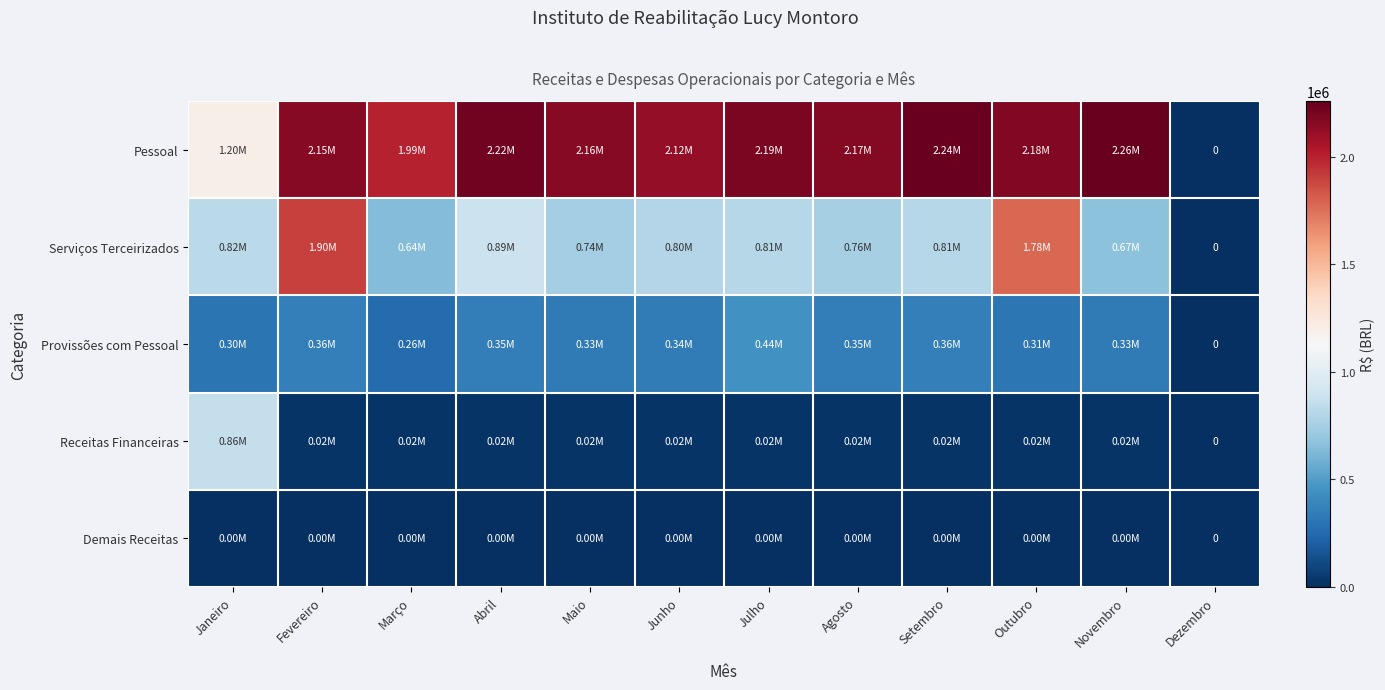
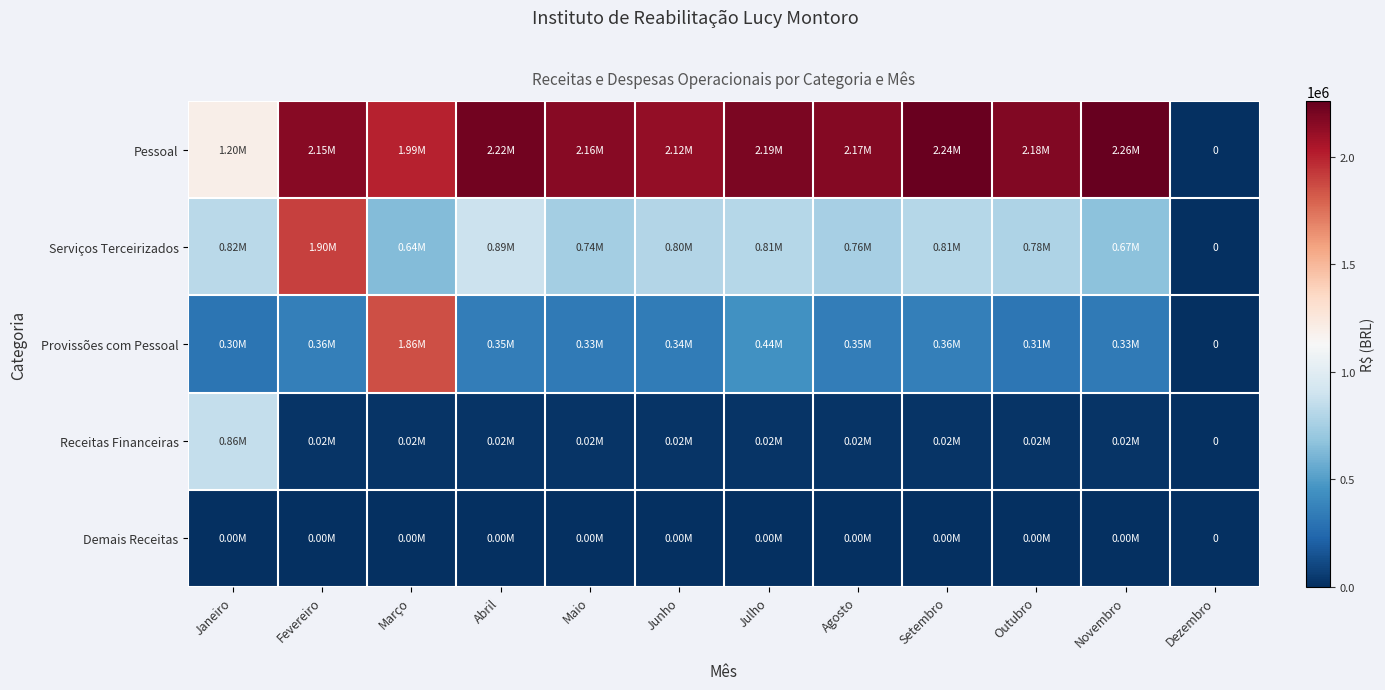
Serviços Terceirizados, Outubro: 1.78M -> 0.78M
Provissões com Pessoal, Março: 0.26M -> 1.86M
